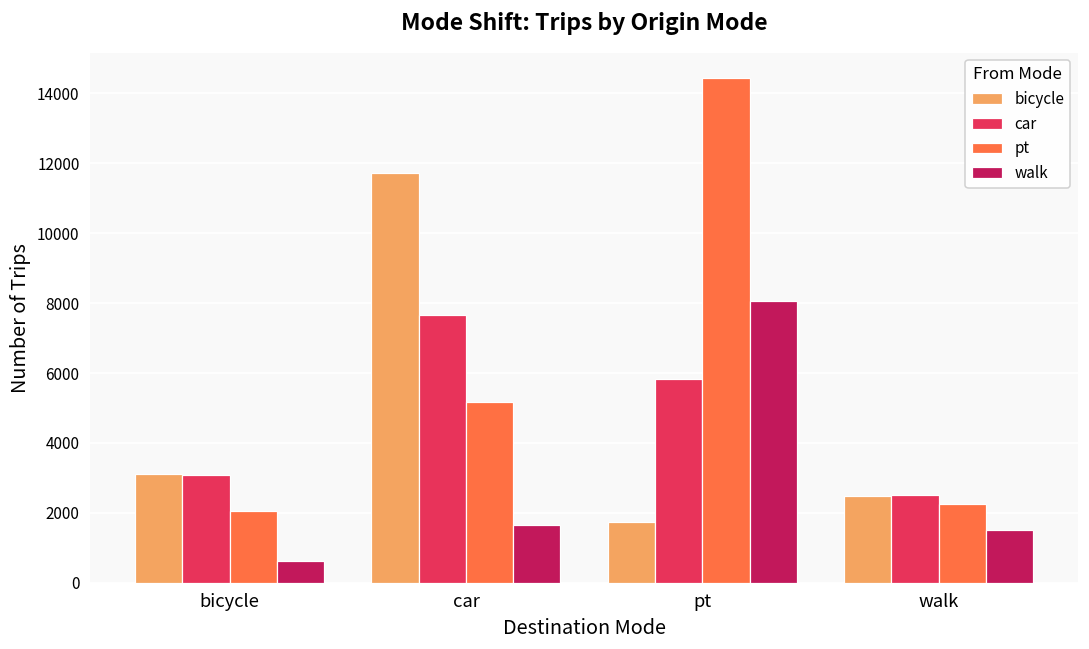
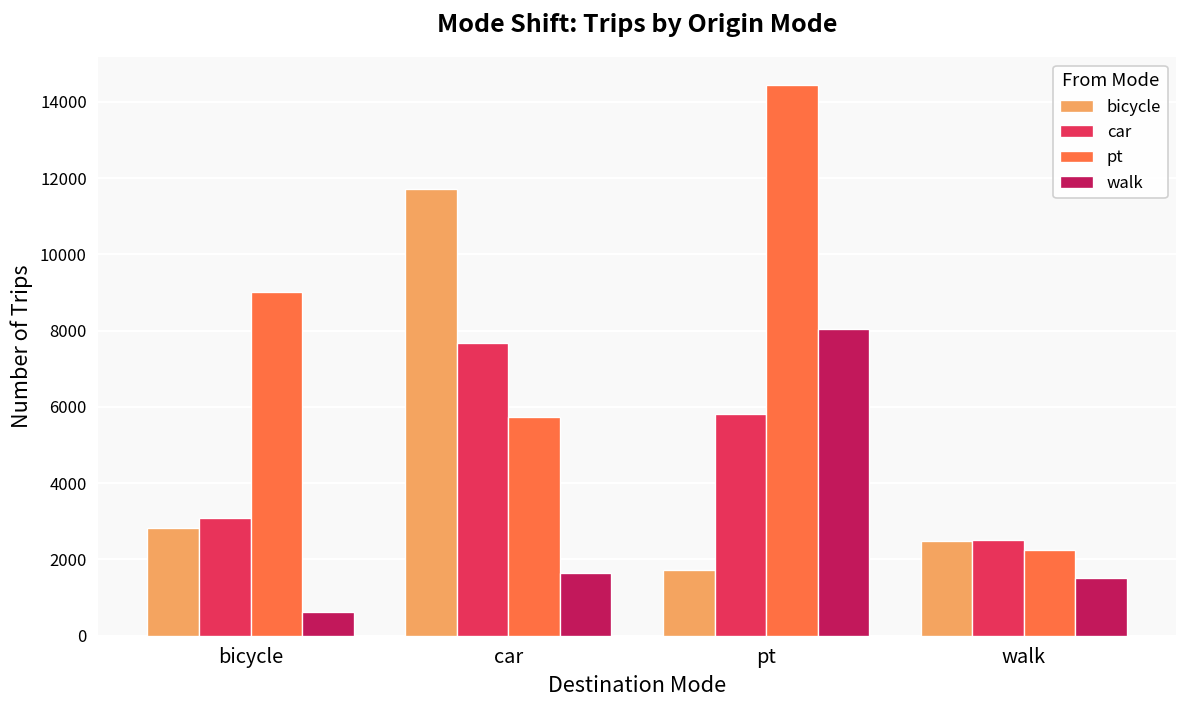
bicycle, bicycle: 3100 -> 2800
pt, bicycle: 2100 -> 9000
pt, car: 5200 -> 5700
